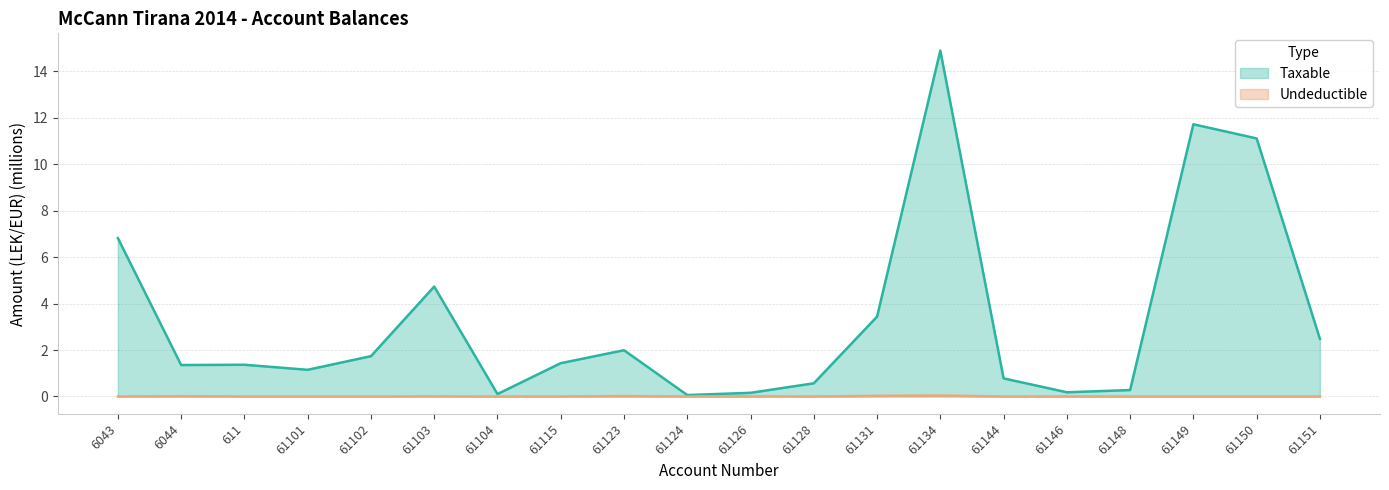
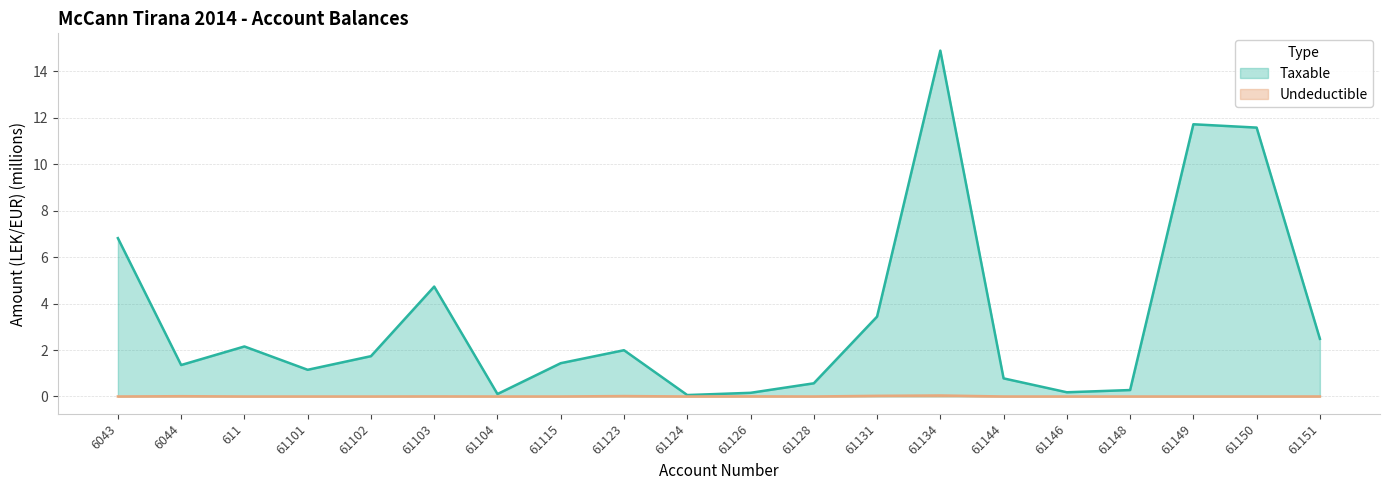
Taxable, 611: 1.4 -> 2.2
Taxable, 61150: 11.1 -> 11.6
